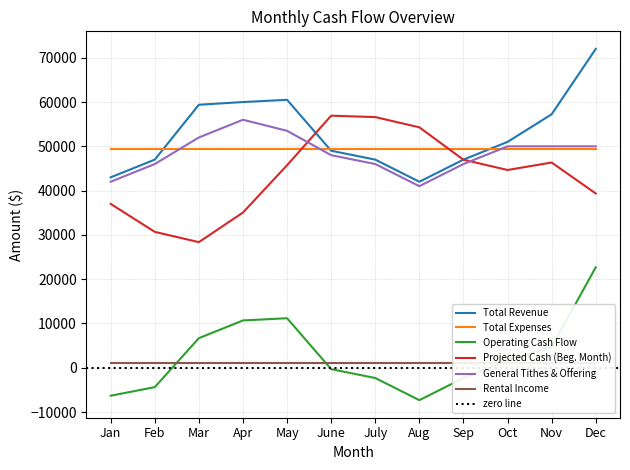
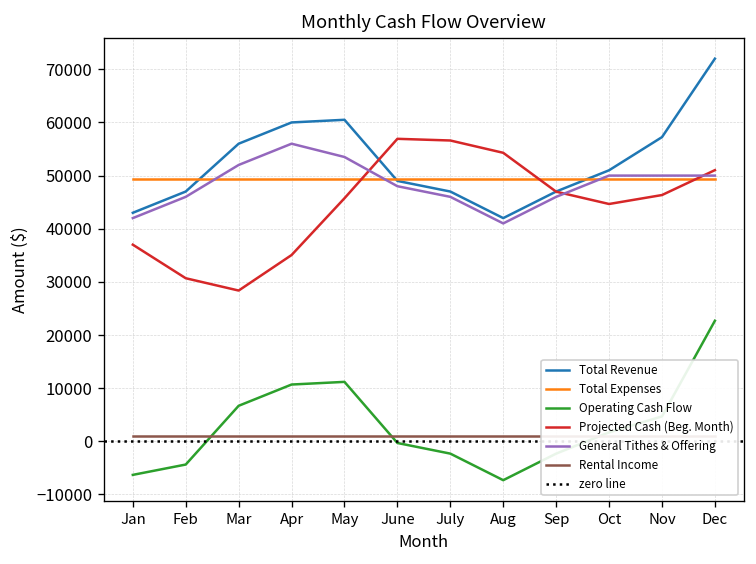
Total Revenue, Mar: 59000 -> 56000
Projected Cash (Beg. Month), Dec: 39000 -> 51000
